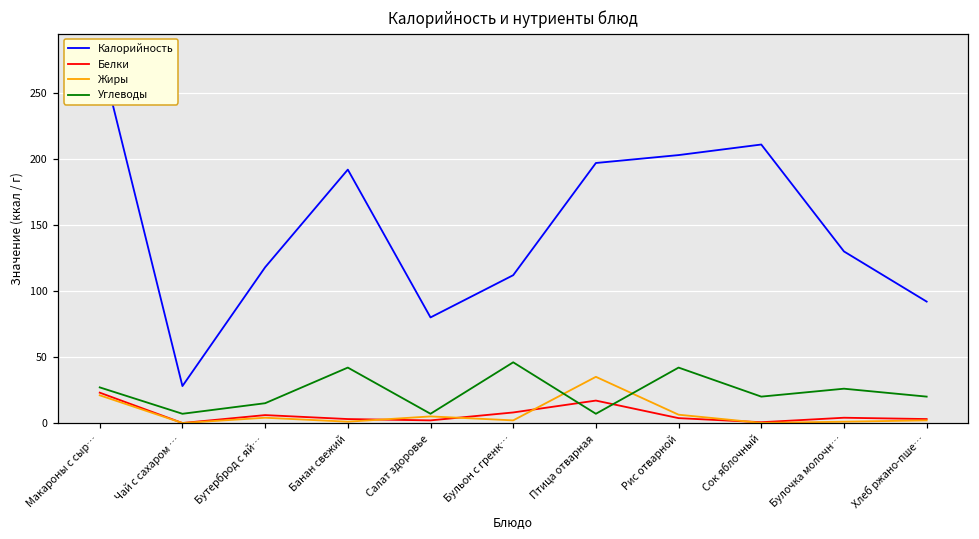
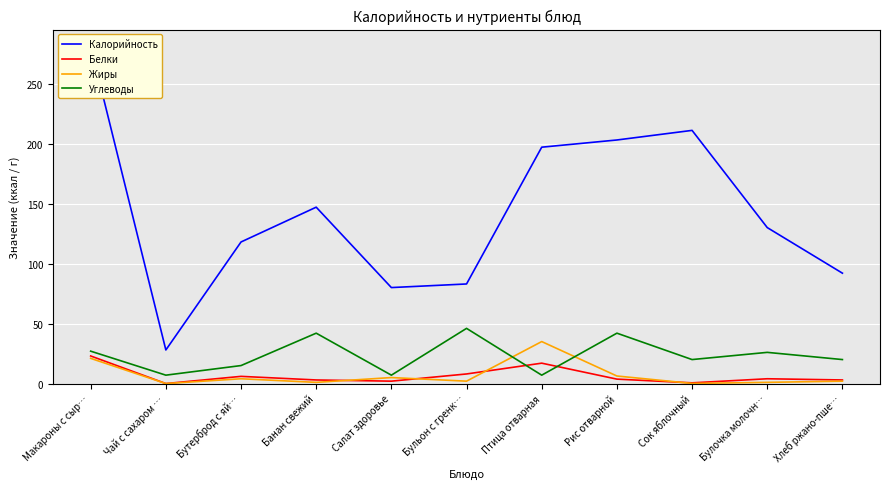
Калорийность, Банан свежий: 192 -> 147
Калорийность, Бульон с гренк…: 112 -> 83
